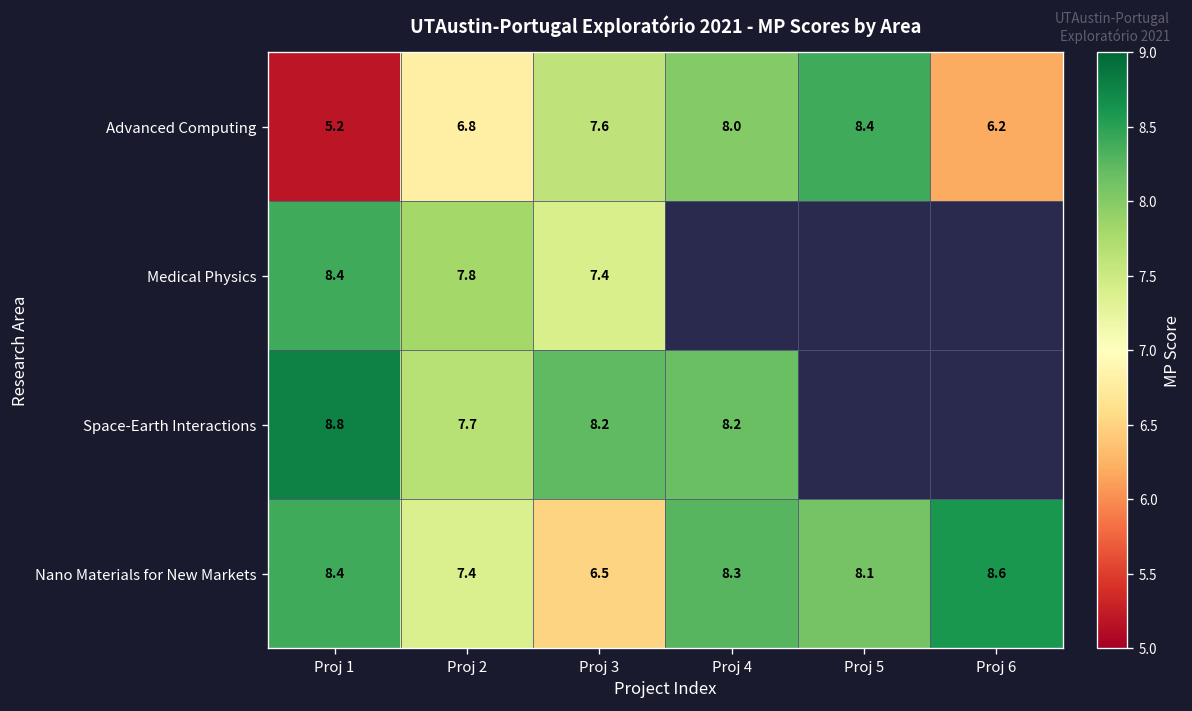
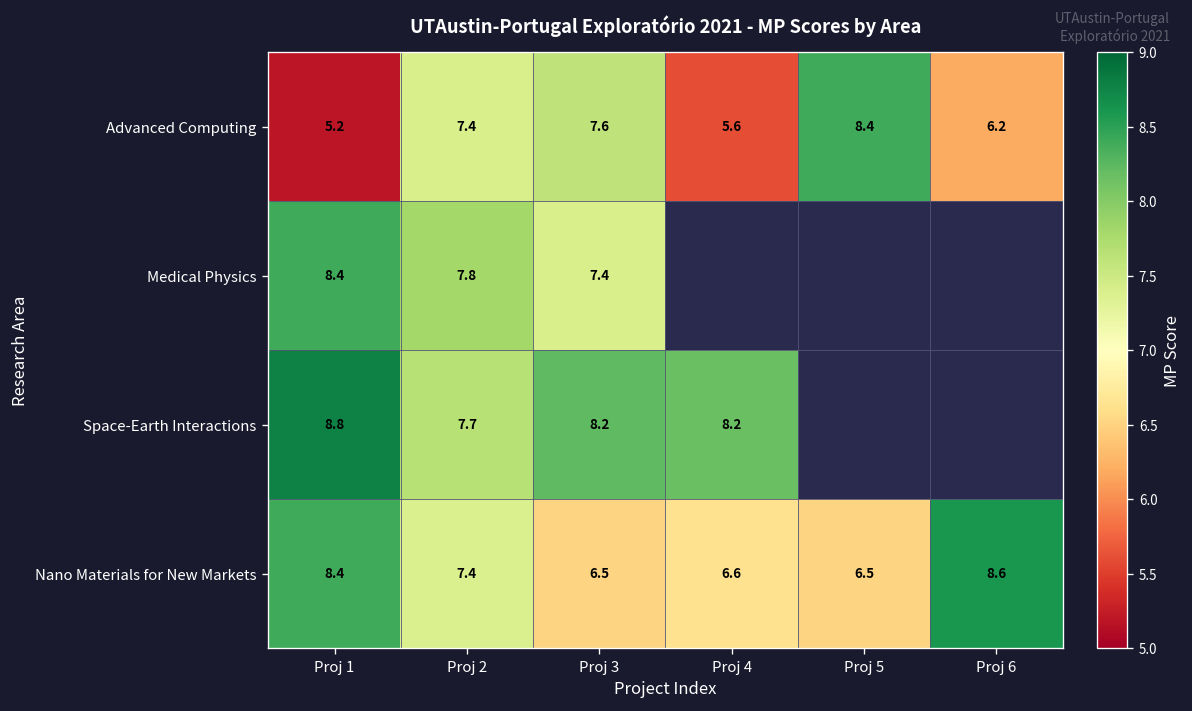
Advanced Computing, Proj 2: 6.8 -> 7.4
Advanced Computing, Proj 4: 8.0 -> 5.6
Nano Materials for New Markets, Proj 4: 8.3 -> 6.6
Nano Materials for New Markets, Proj 5: 8.1 -> 6.5
